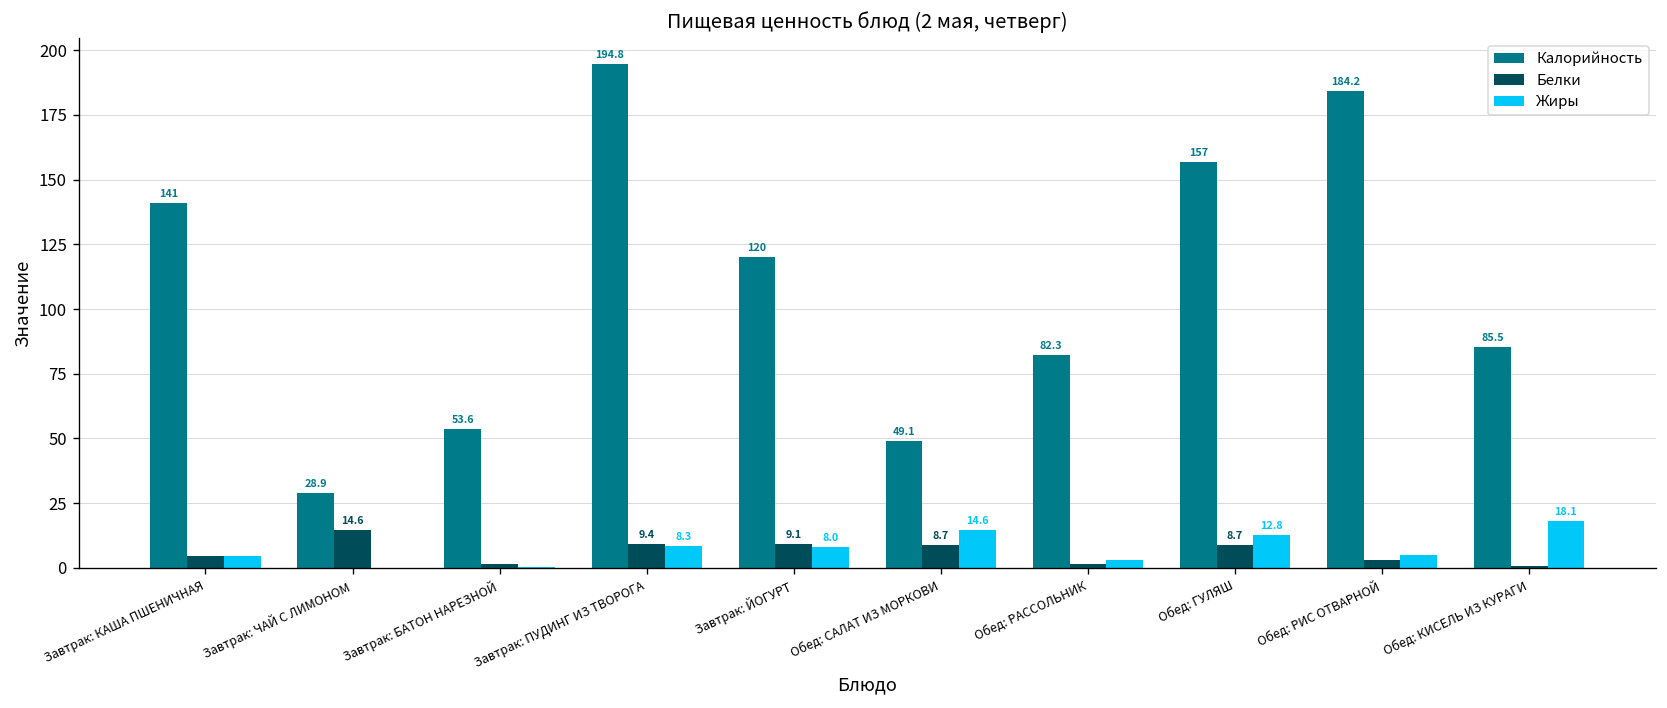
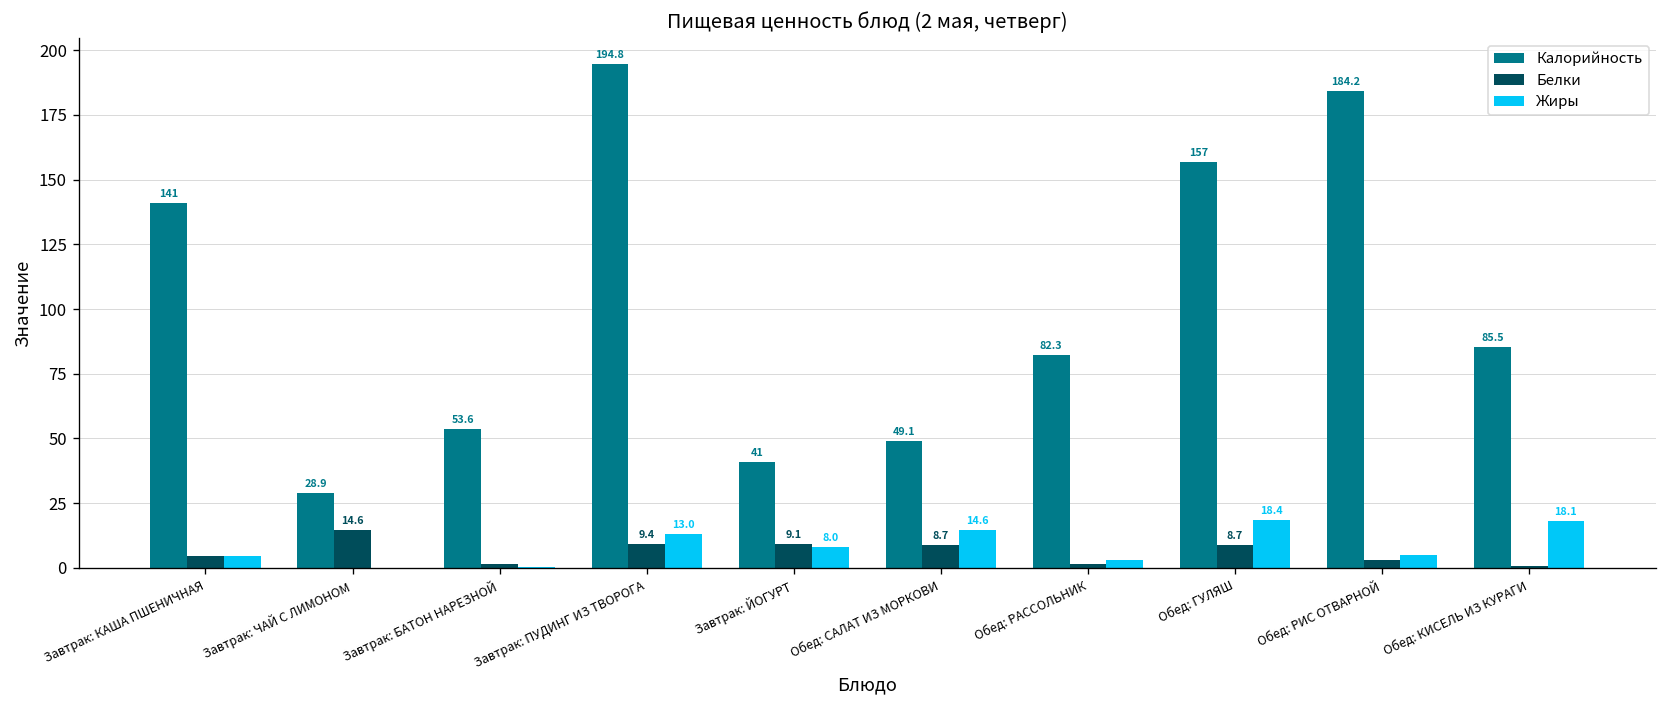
Жиры, Завтрак: ПУДИНГ ИЗ ТВОРОГА: 8.3 -> 13.0
Калорийность, Завтрак: ЙОГУРТ: 120 -> 41
Жиры, Обед: ГУЛЯШ: 12.8 -> 18.4
